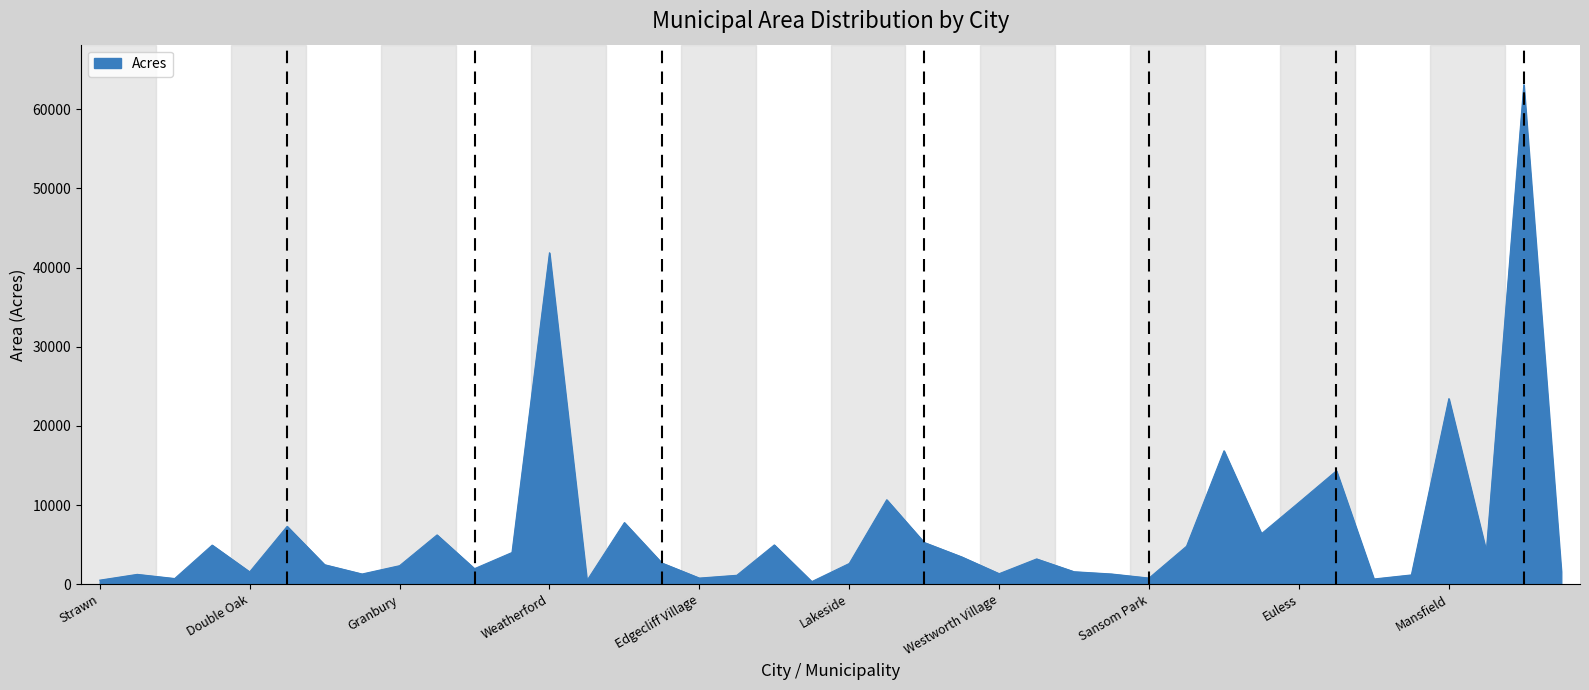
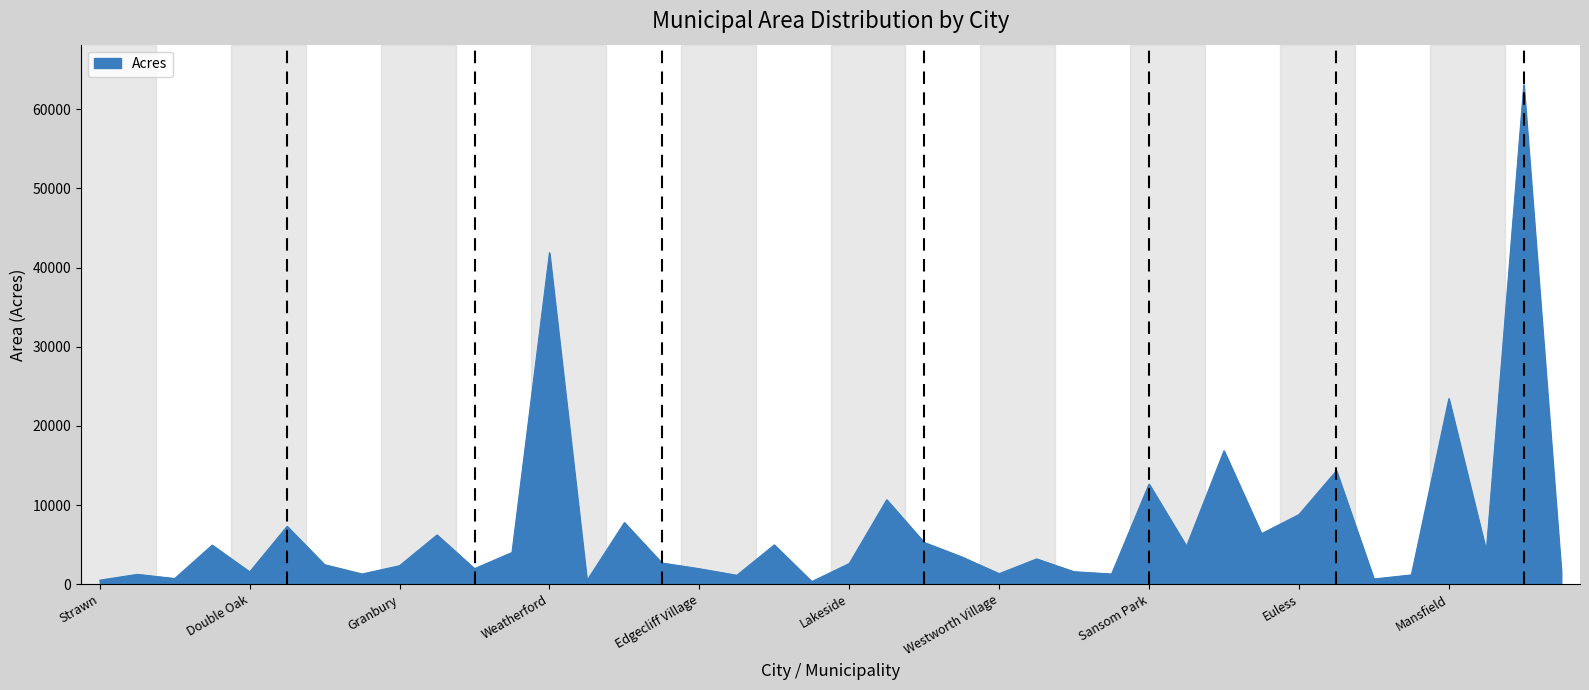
Edgecliff Village: 1000 -> 2000
Sansom Park: 1000 -> 13000
Euless: 10000 -> 9000
